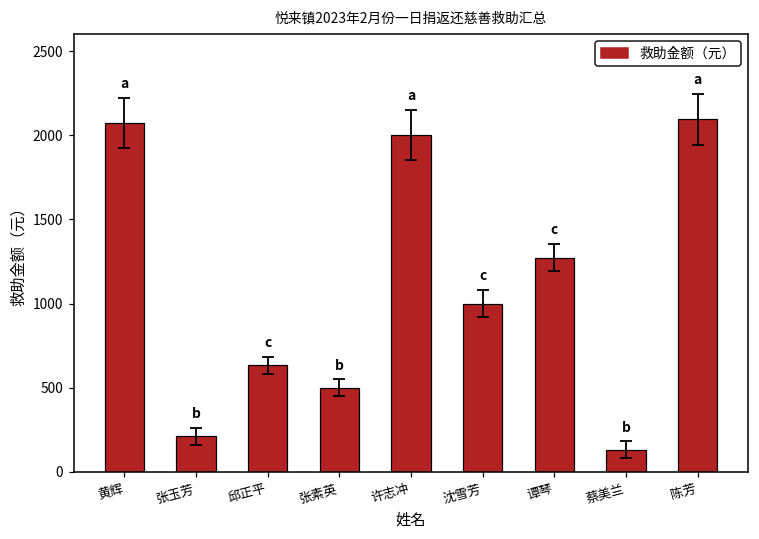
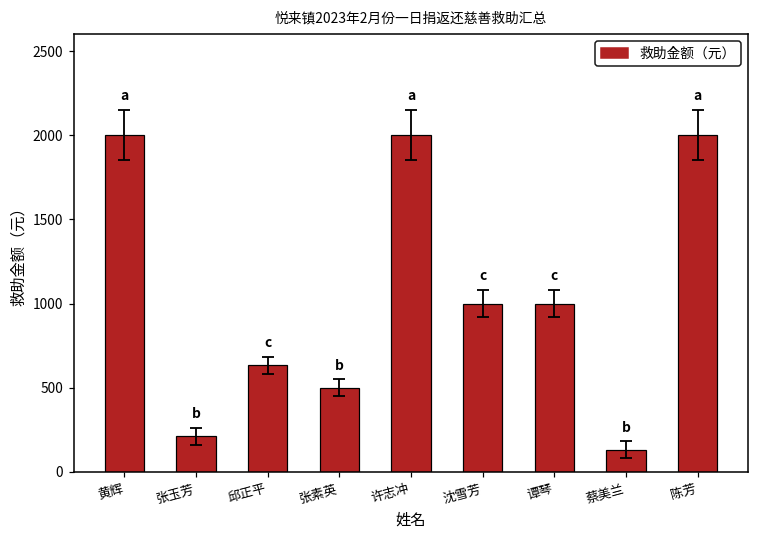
救助金额（元）, 黄辉: 2070 -> 2000
救助金额（元）, 谭琴: 1270 -> 1000
救助金额（元）, 陈芳: 2090 -> 2000
